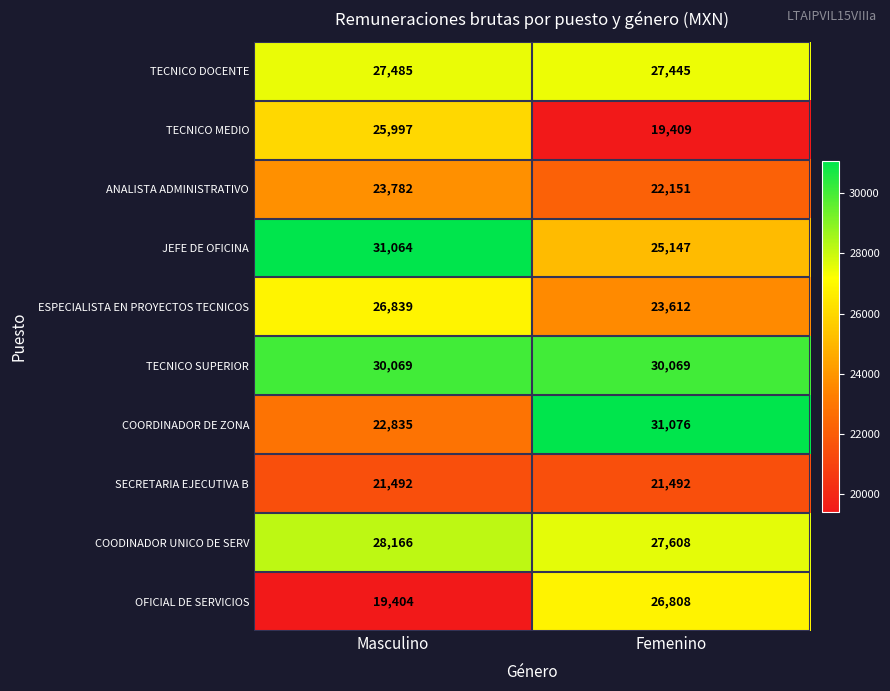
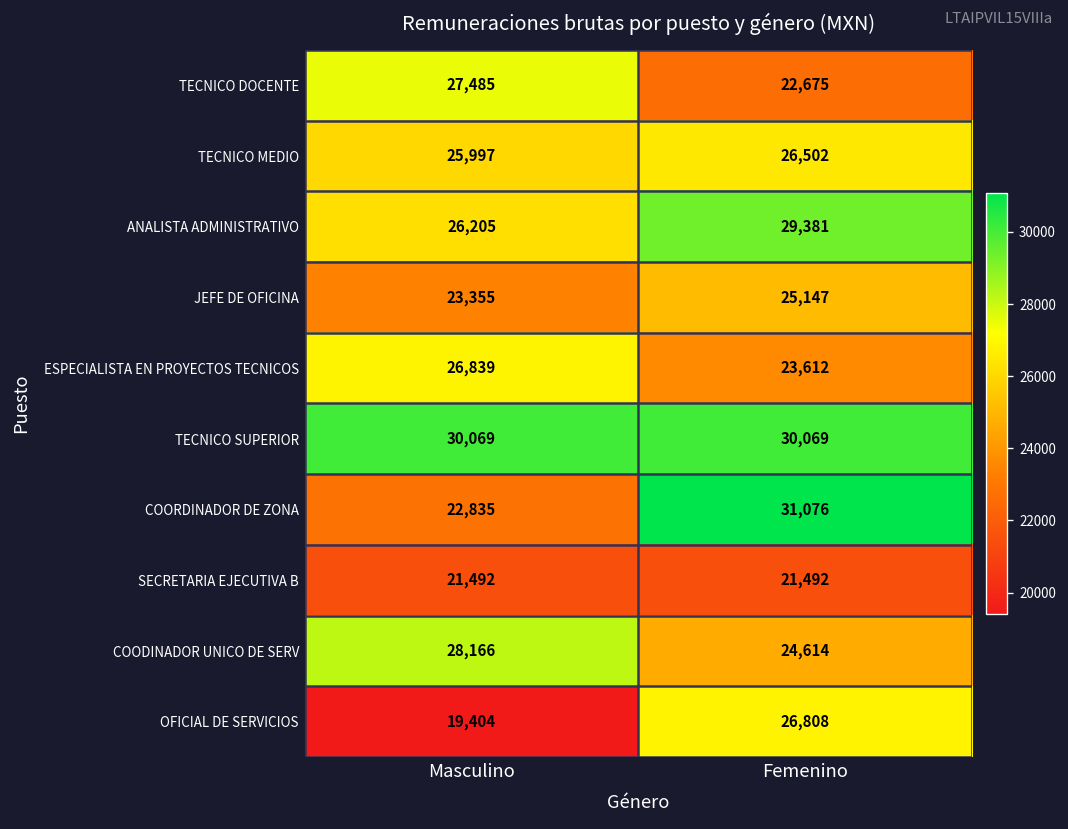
TECNICO DOCENTE, Femenino: 27,445 -> 22,675
TECNICO MEDIO, Femenino: 19,409 -> 26,502
ANALISTA ADMINISTRATIVO, Masculino: 23,782 -> 26,205
ANALISTA ADMINISTRATIVO, Femenino: 22,151 -> 29,381
JEFE DE OFICINA, Masculino: 31,064 -> 23,355
COODINADOR UNICO DE SERV, Femenino: 27,608 -> 24,614
